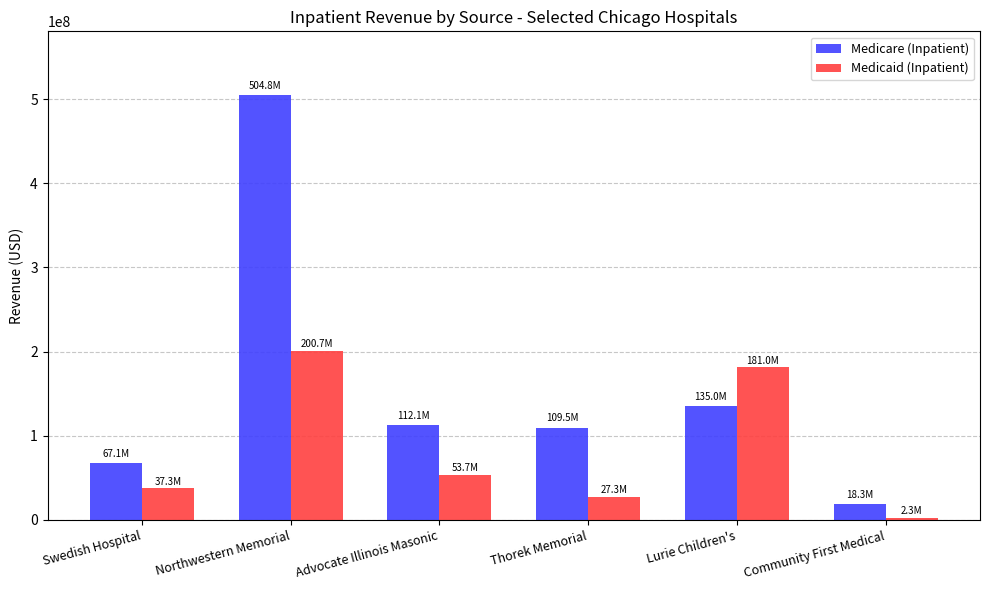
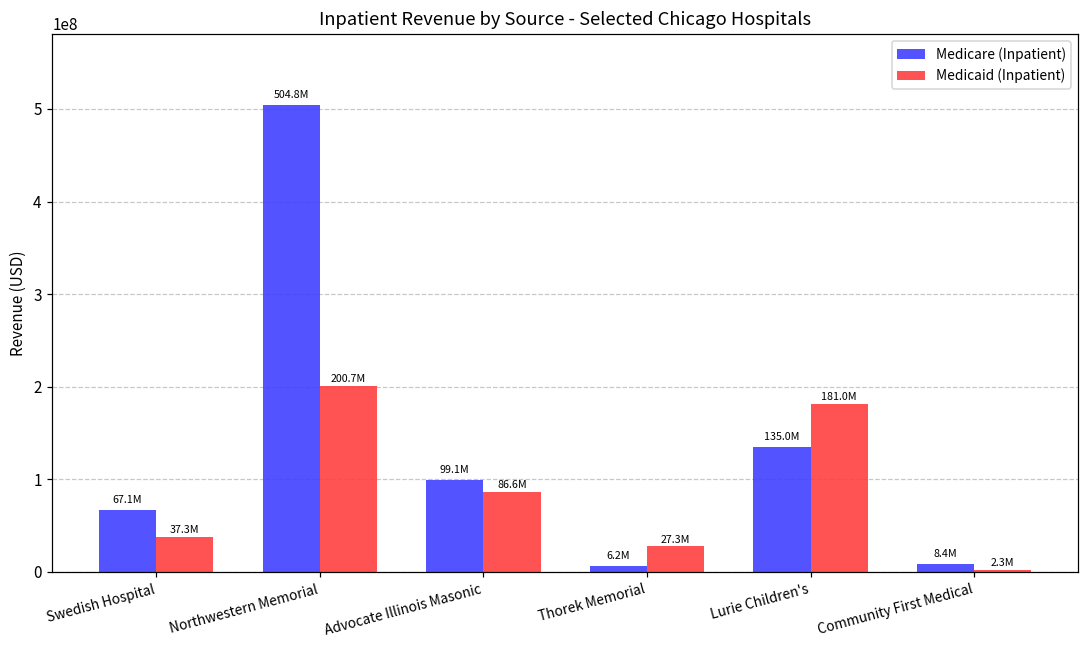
Medicare (Inpatient), Advocate Illinois Masonic: 112.1M -> 99.1M
Medicaid (Inpatient), Advocate Illinois Masonic: 53.7M -> 86.6M
Medicare (Inpatient), Thorek Memorial: 109.5M -> 6.2M
Medicare (Inpatient), Community First Medical: 18.3M -> 8.4M
